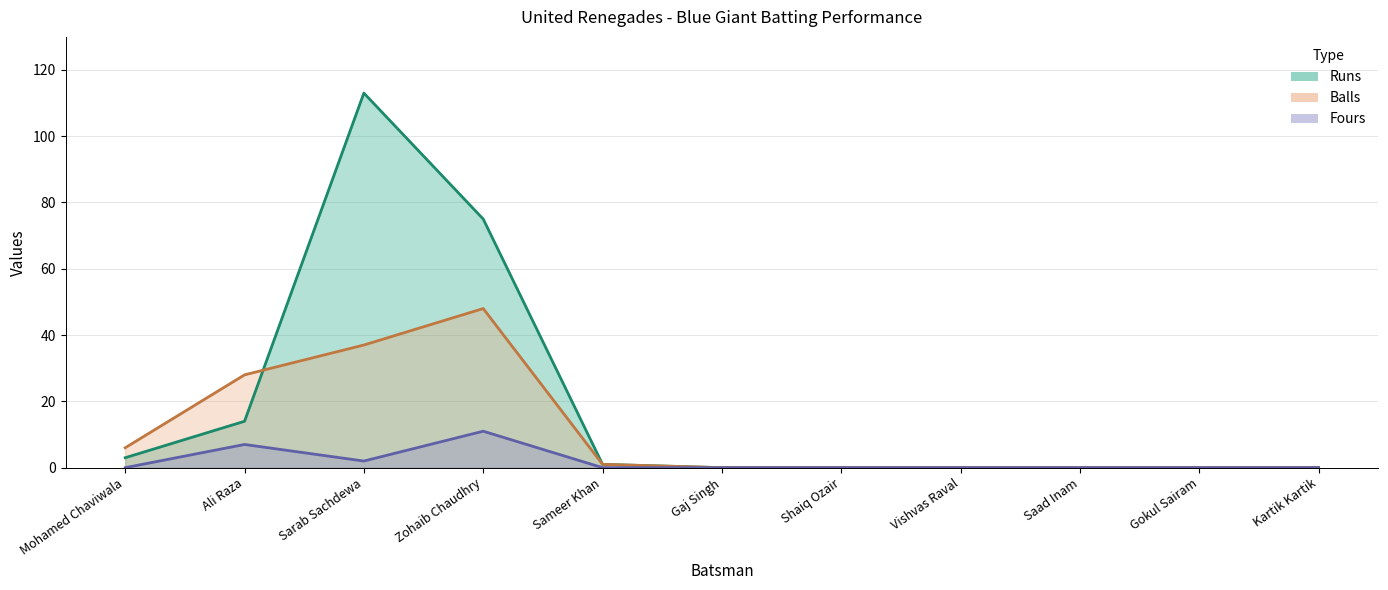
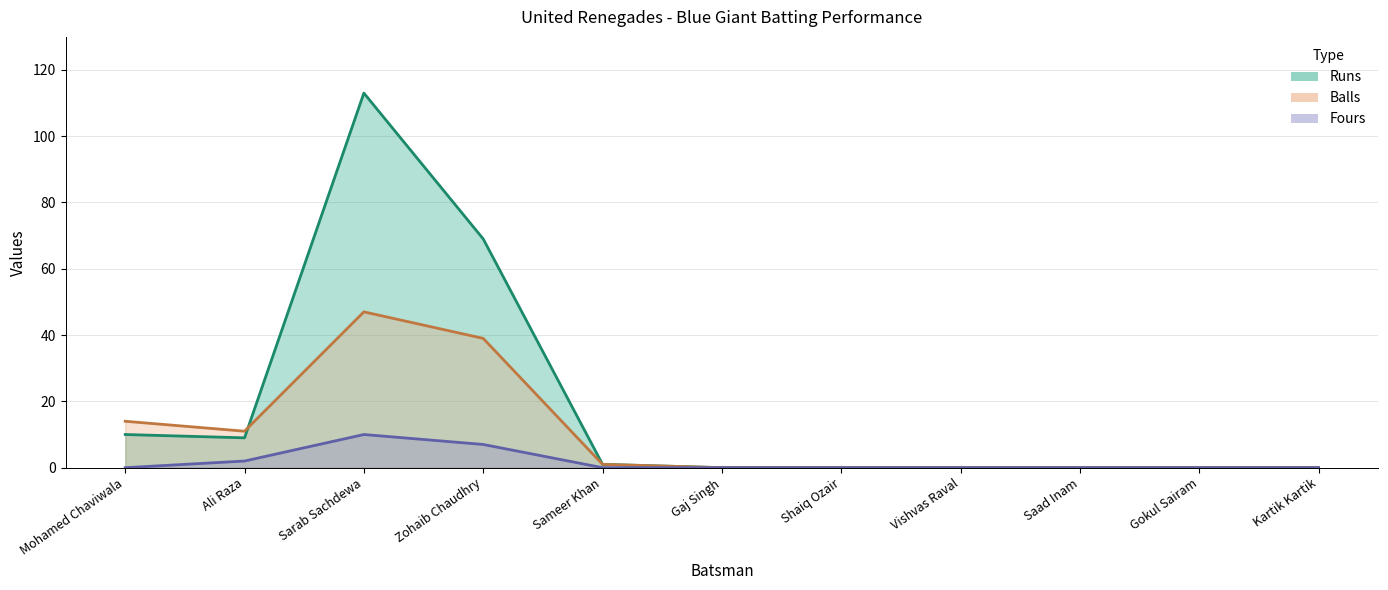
Runs, Mohamed Chaviwala: 3 -> 10
Balls, Mohamed Chaviwala: 6 -> 14
Runs, Ali Raza: 14 -> 9
Balls, Ali Raza: 28 -> 11
Fours, Ali Raza: 7 -> 2
Balls, Sarab Sachdewa: 37 -> 47
Fours, Sarab Sachdewa: 2 -> 10
Runs, Zohaib Chaudhry: 75 -> 69
Balls, Zohaib Chaudhry: 48 -> 39
Fours, Zohaib Chaudhry: 11 -> 7
